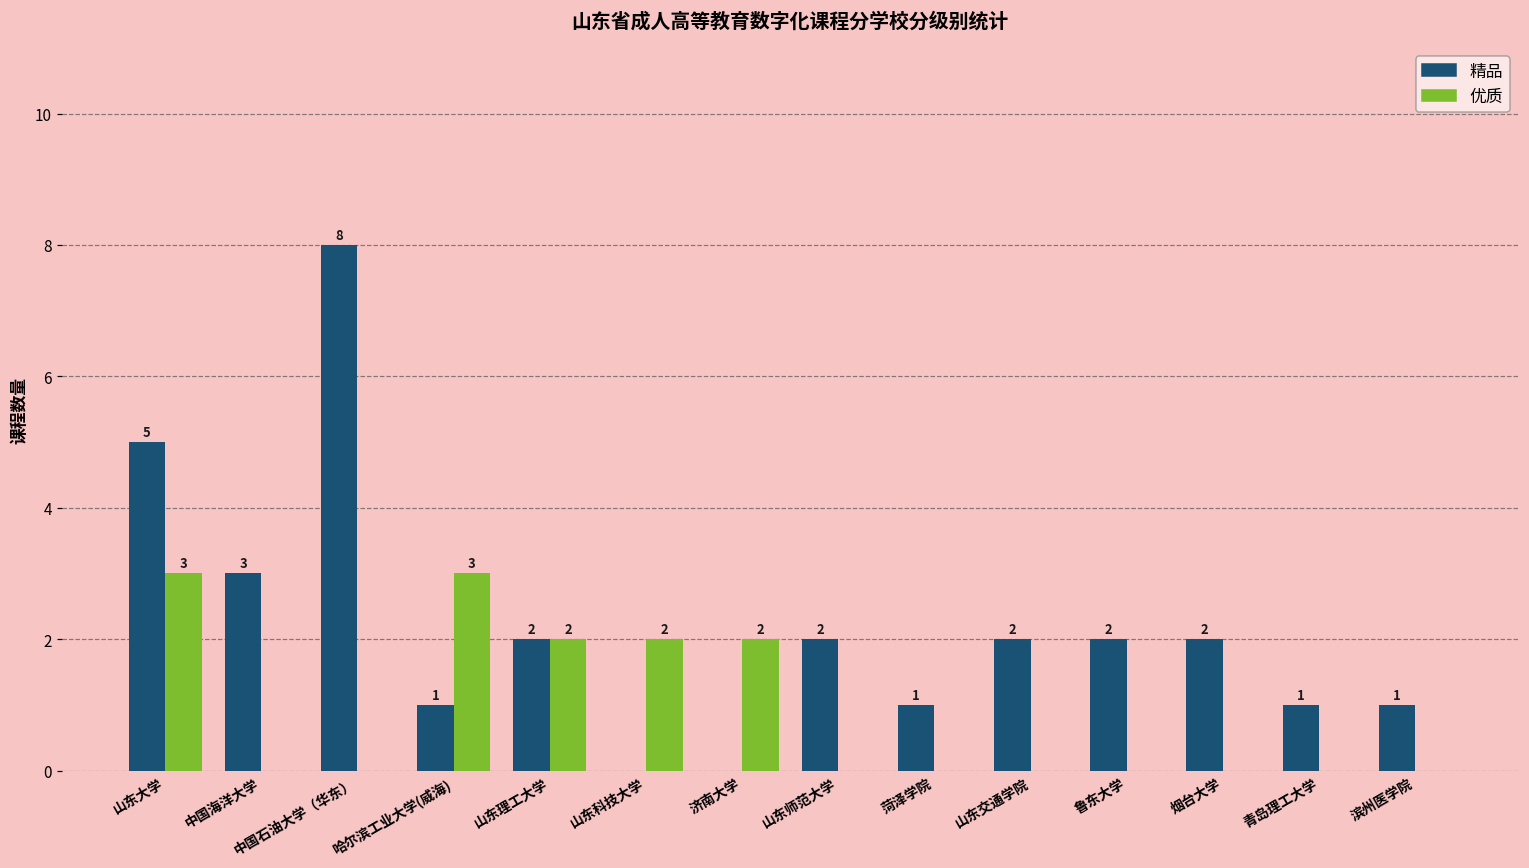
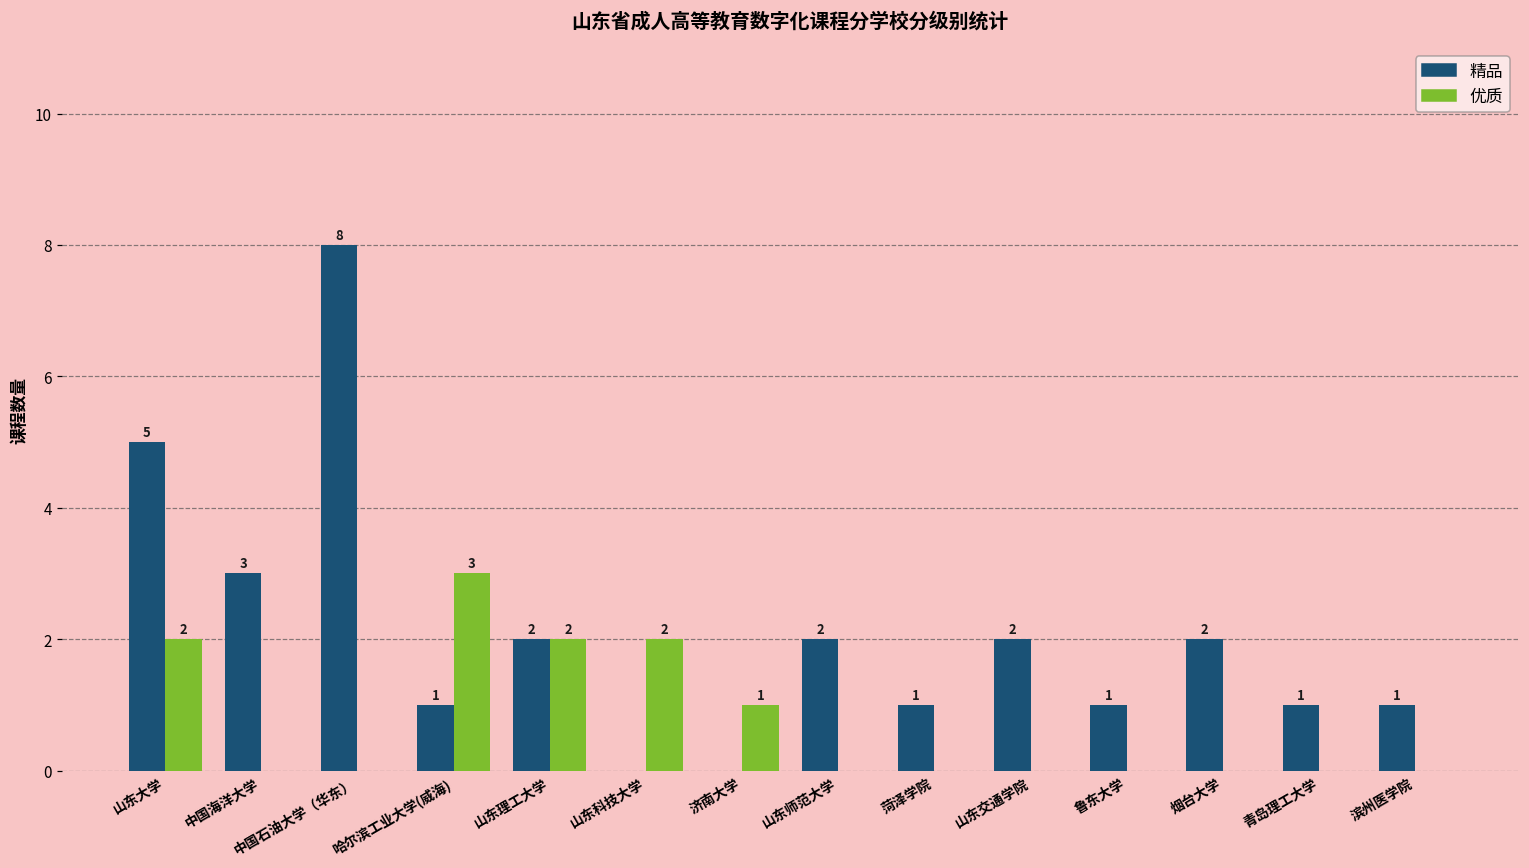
优质, 山东大学: 3 -> 2
优质, 济南大学: 2 -> 1
精品, 鲁东大学: 2 -> 1
